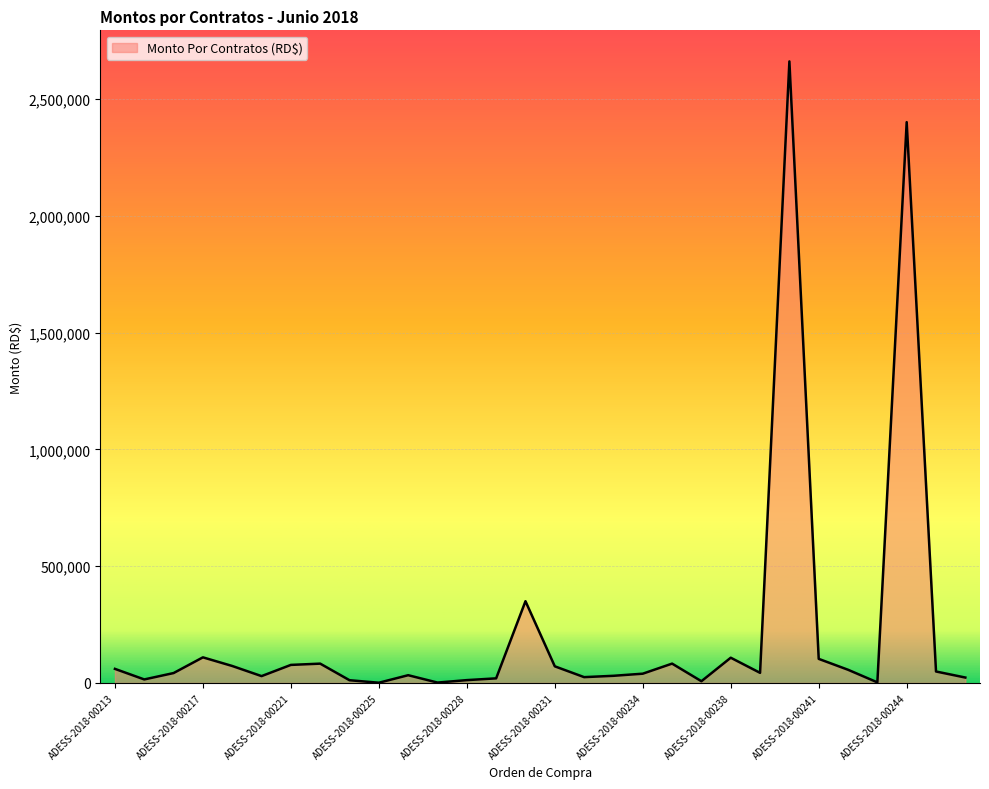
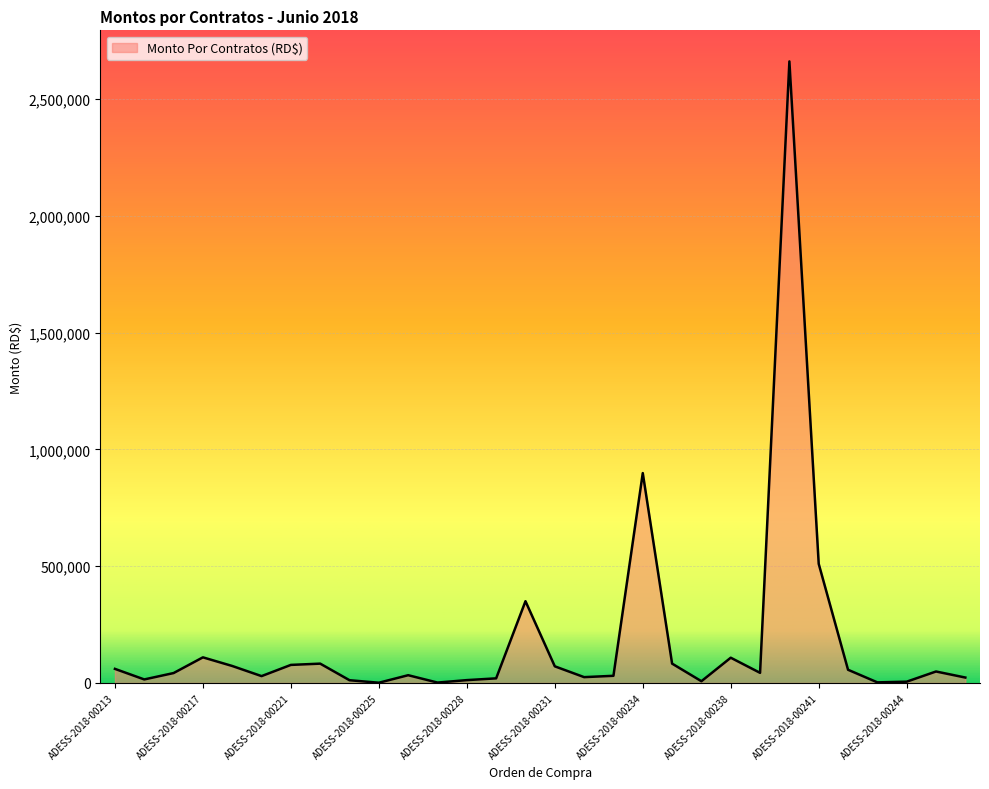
ADESS-2018-00234: 40,000 -> 900,000
ADESS-2018-00241: 100,000 -> 510,000
ADESS-2018-00244: 2,400,000 -> 10,000
